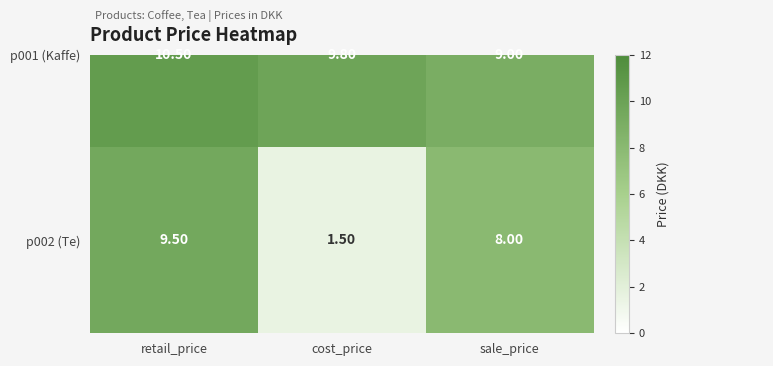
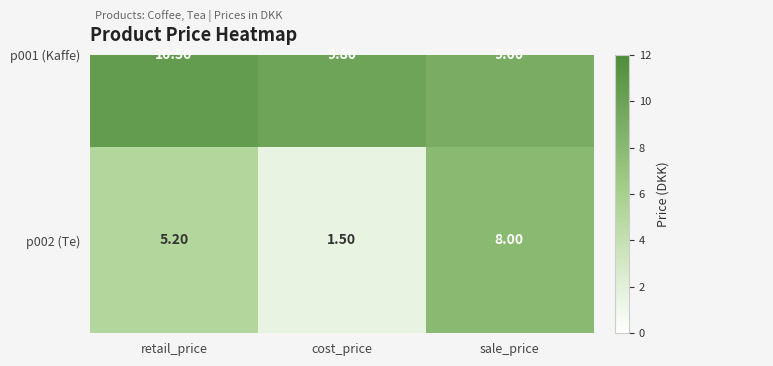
p002 (Te), retail_price: 9.50 -> 5.20
